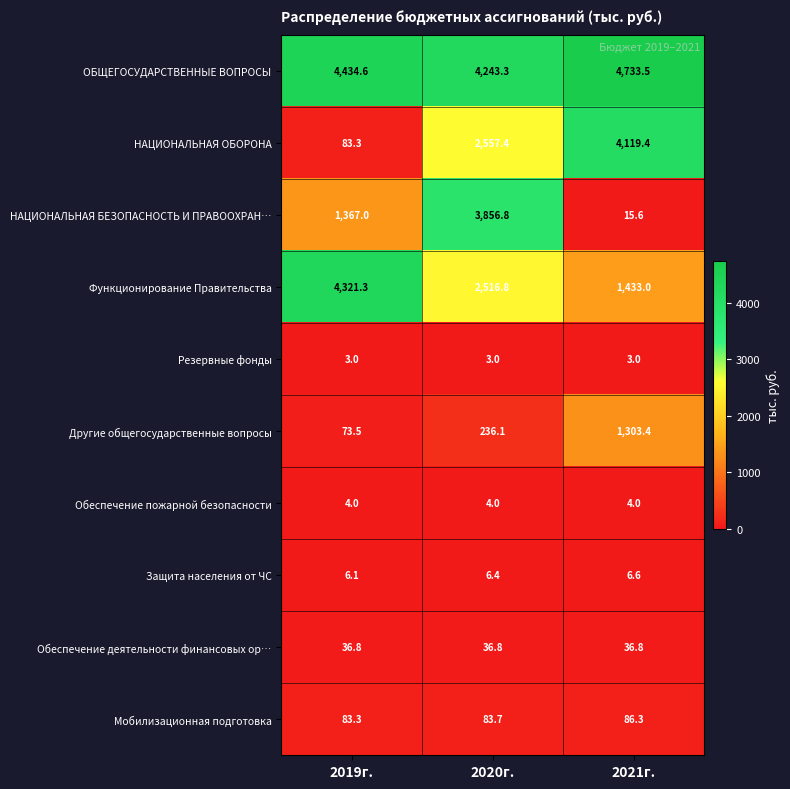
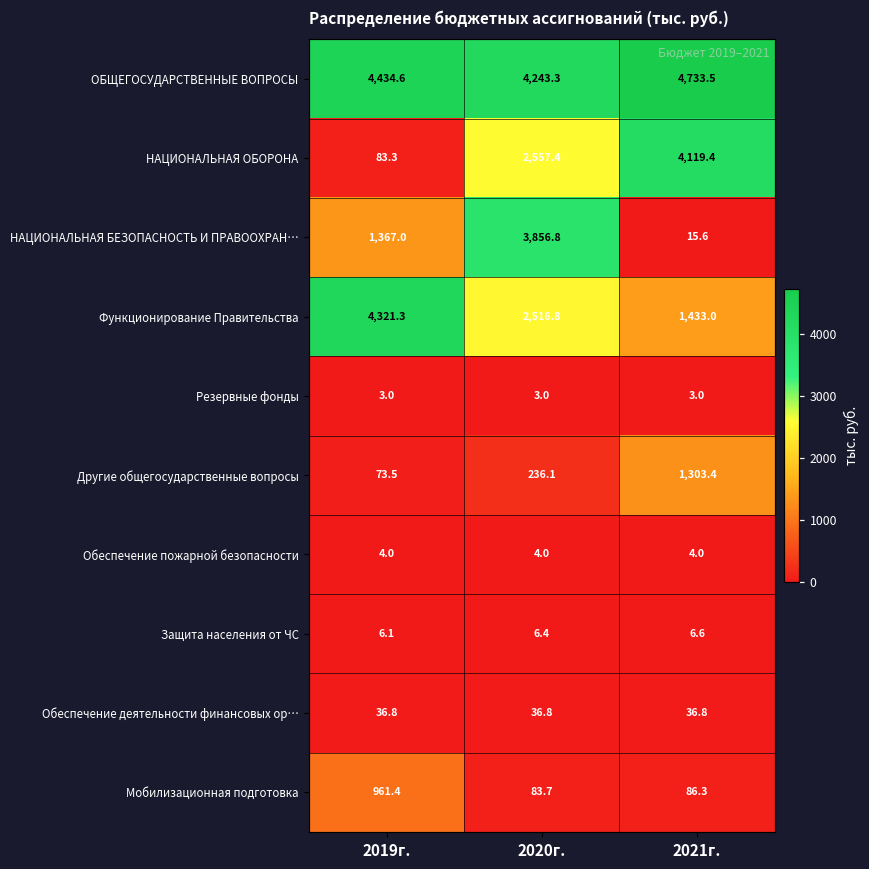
Мобилизационная подготовка, 2019г.: 83.3 -> 961.4
